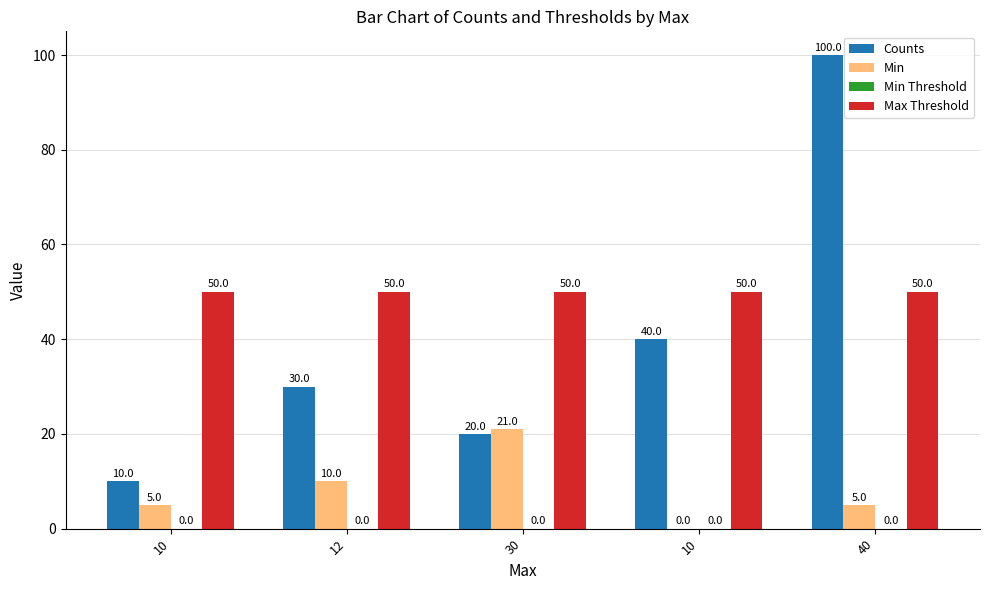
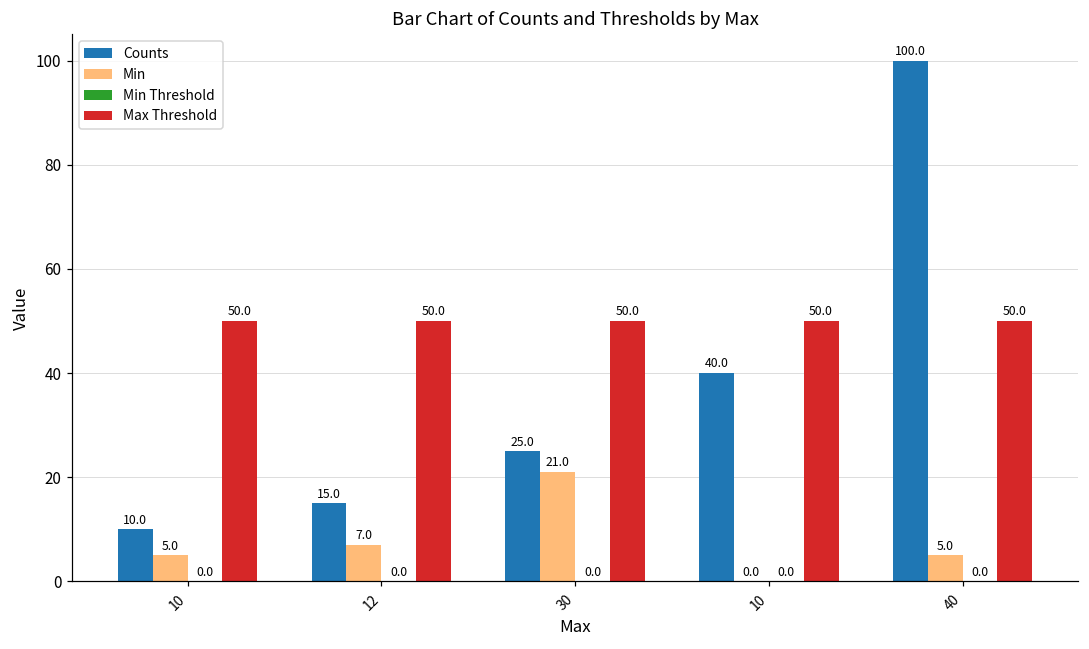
Counts, 12: 30.0 -> 15.0
Min, 12: 10.0 -> 7.0
Counts, 30: 20.0 -> 25.0
